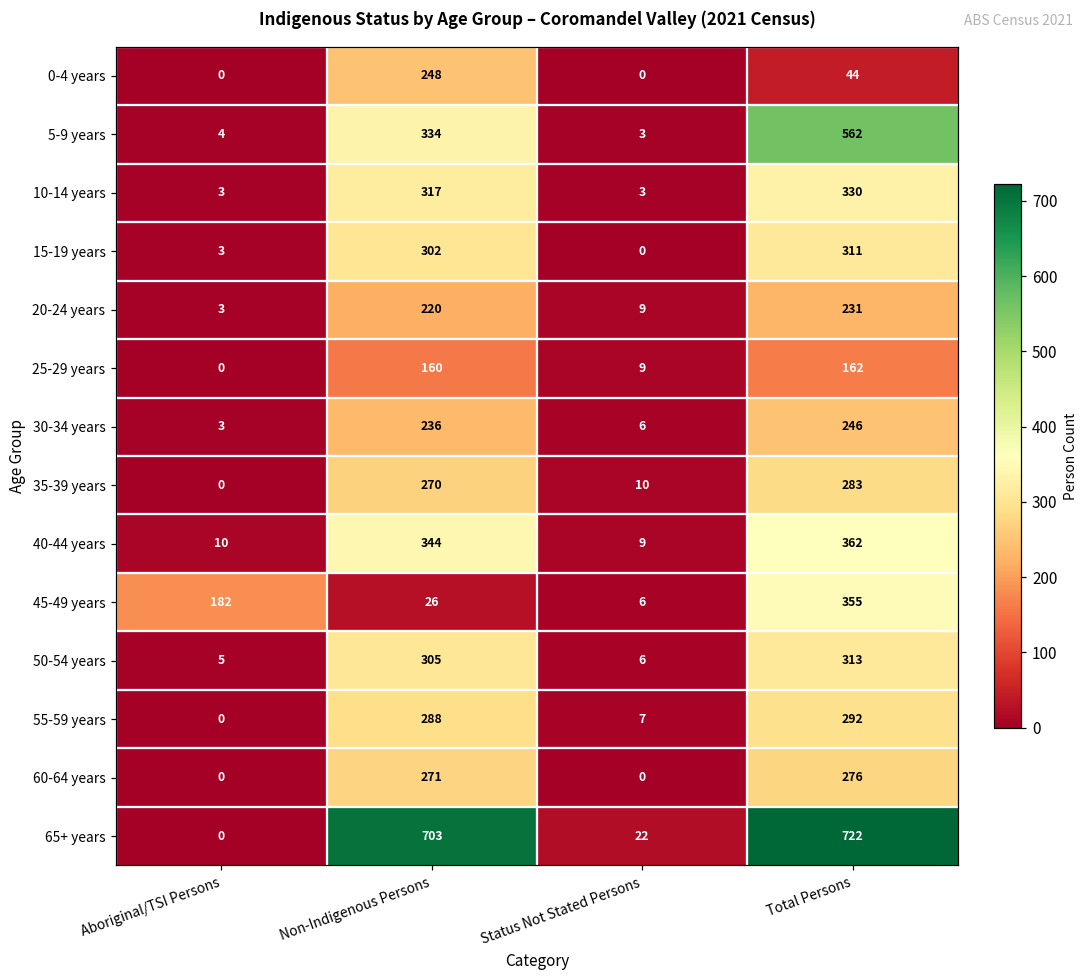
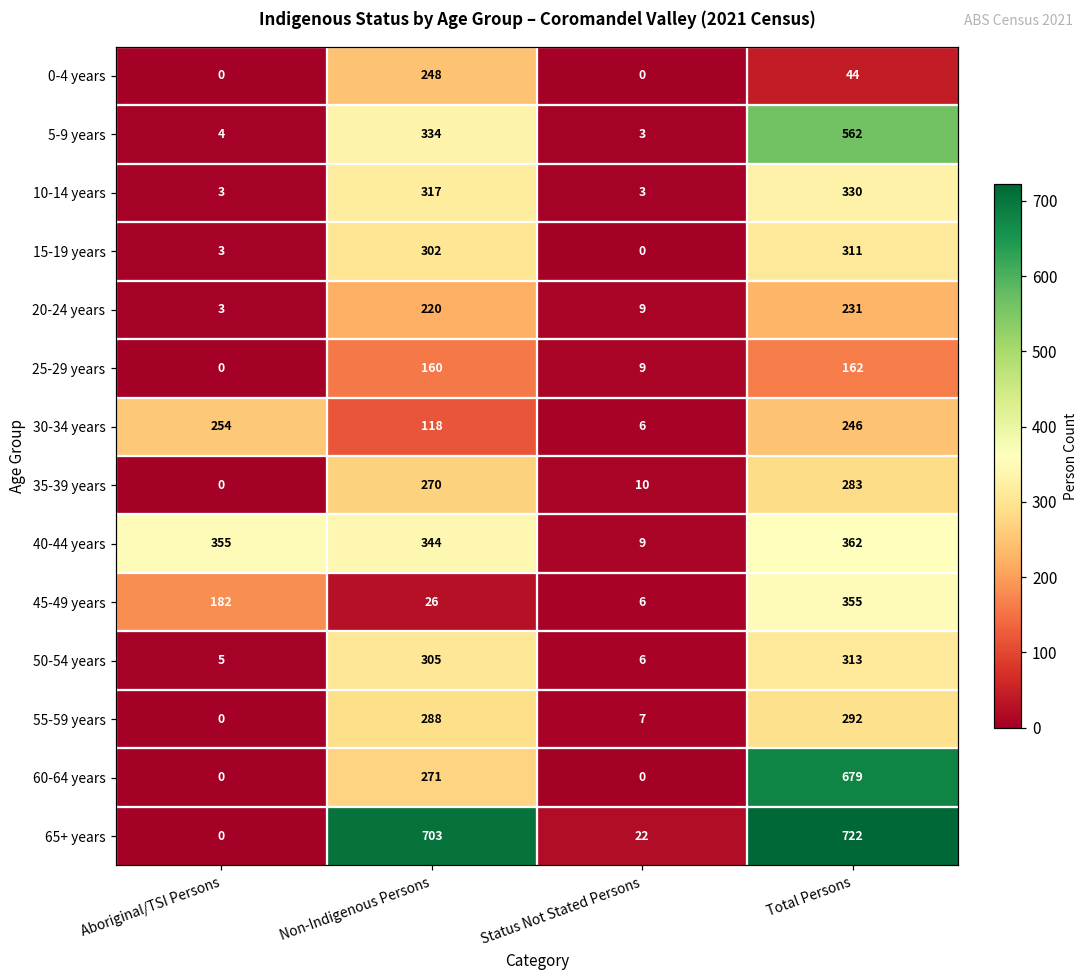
30-34 years, Aboriginal/TSI Persons: 3 -> 254
30-34 years, Non-Indigenous Persons: 236 -> 118
40-44 years, Aboriginal/TSI Persons: 10 -> 355
60-64 years, Total Persons: 276 -> 679
